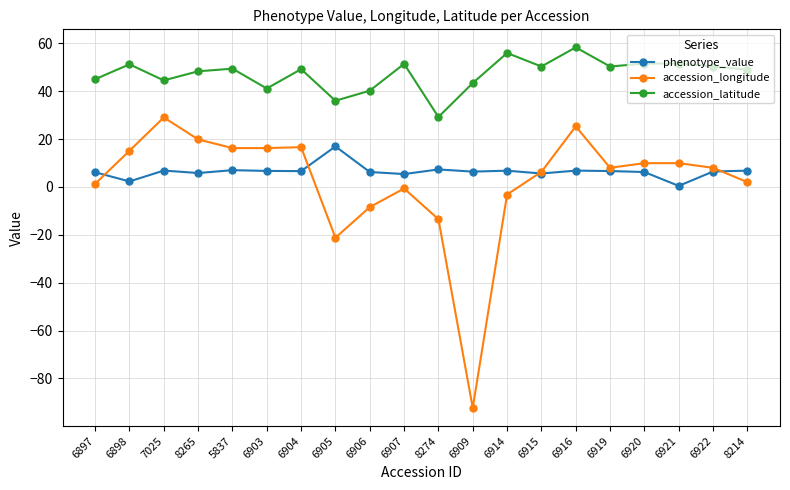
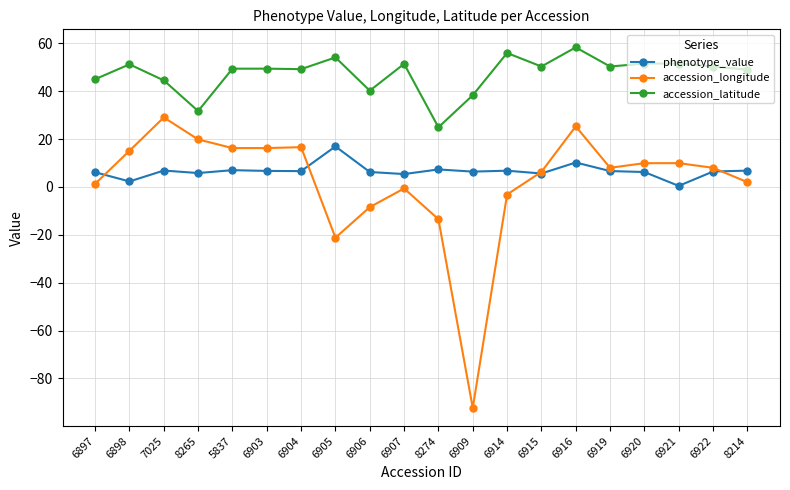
accession_latitude, 8265: 48 -> 32
accession_latitude, 6903: 41 -> 49
accession_latitude, 6905: 36 -> 54
accession_latitude, 8274: 29 -> 25
accession_latitude, 6909: 43 -> 38
phenotype_value, 6916: 7 -> 10
